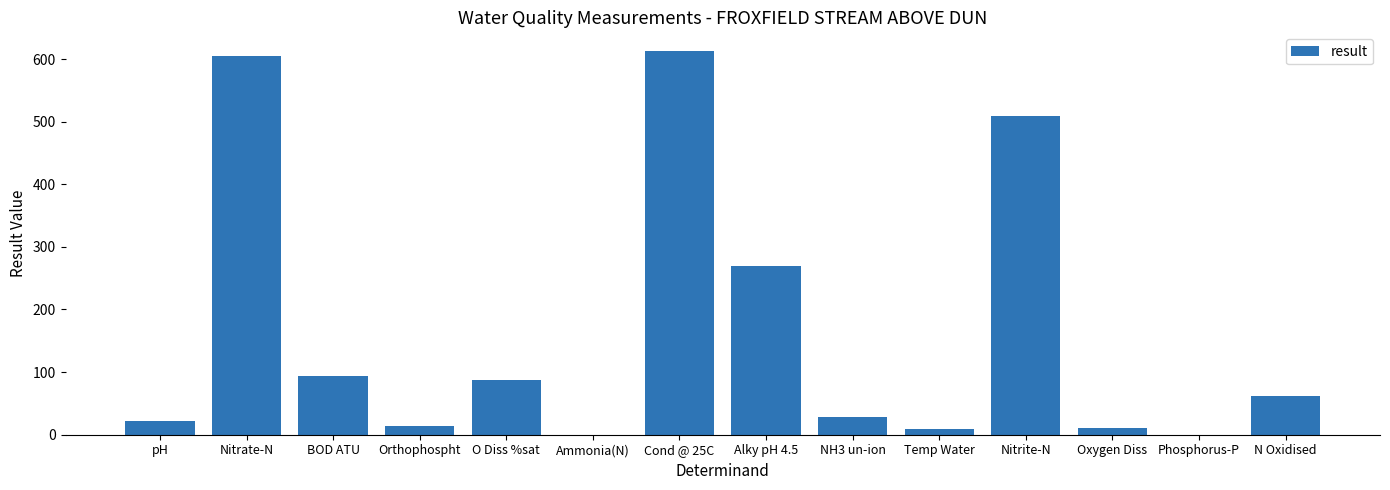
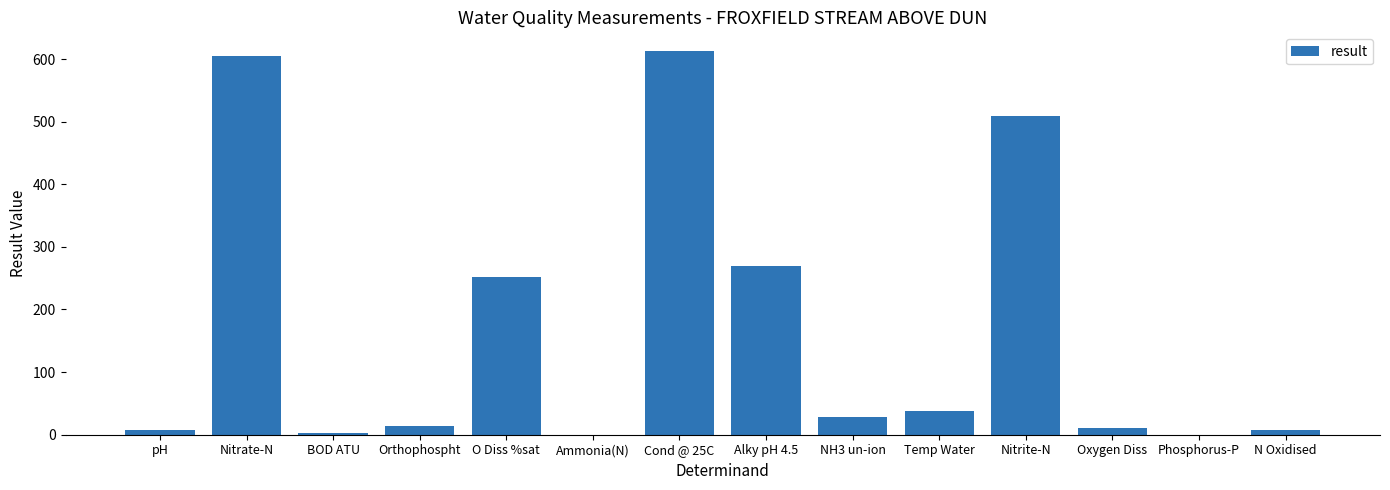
pH: 20 -> 10
BOD ATU: 90 -> 0
O Diss %sat: 90 -> 250
Temp Water: 10 -> 40
N Oxidised: 60 -> 10
